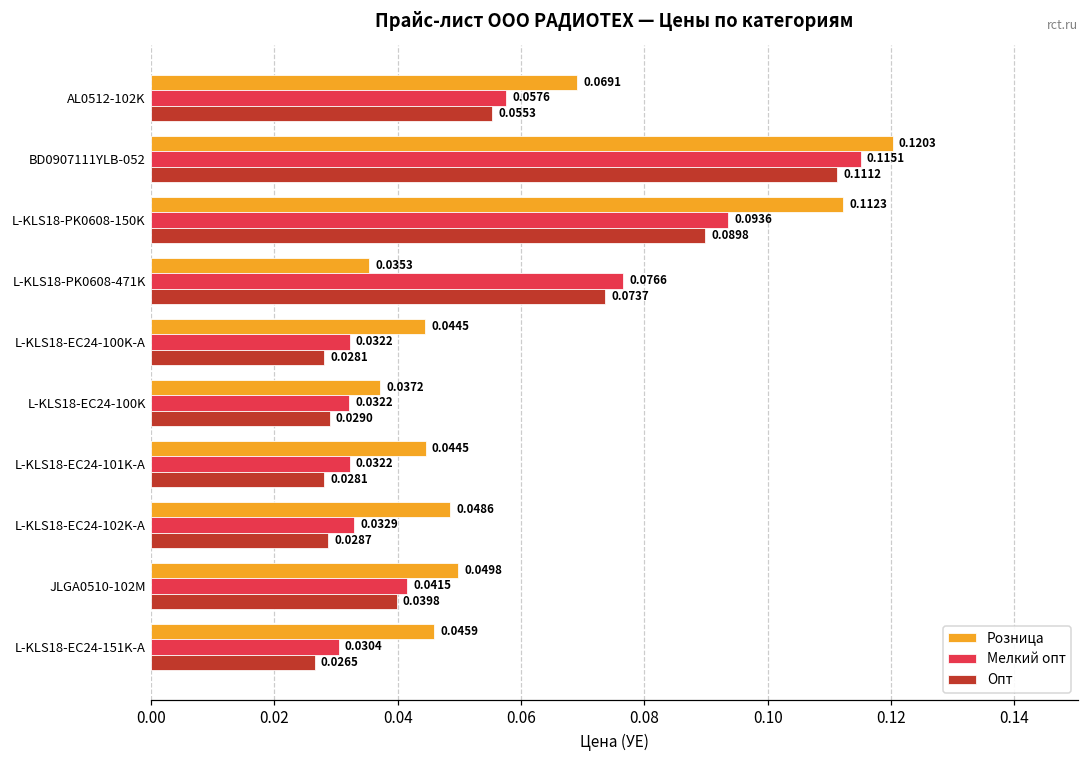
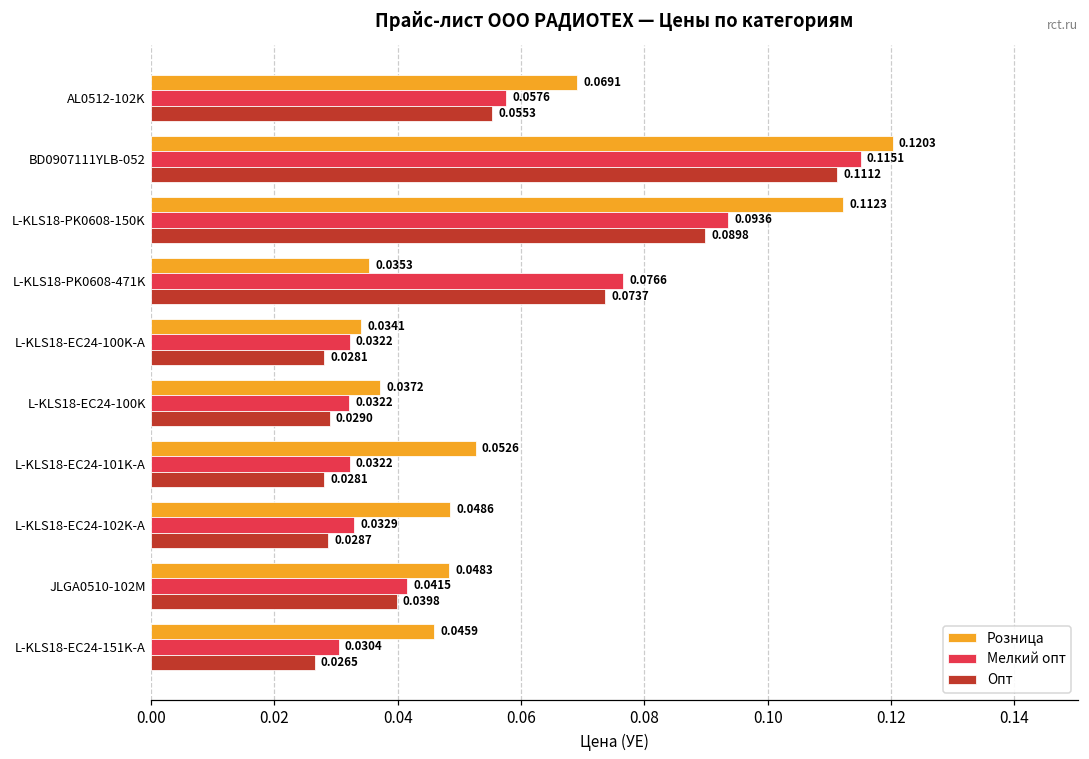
Розница, L-KLS18-EC24-100K-A: 0.0445 -> 0.0341
Розница, L-KLS18-EC24-101K-A: 0.0445 -> 0.0526
Розница, JLGA0510-102M: 0.0498 -> 0.0483
